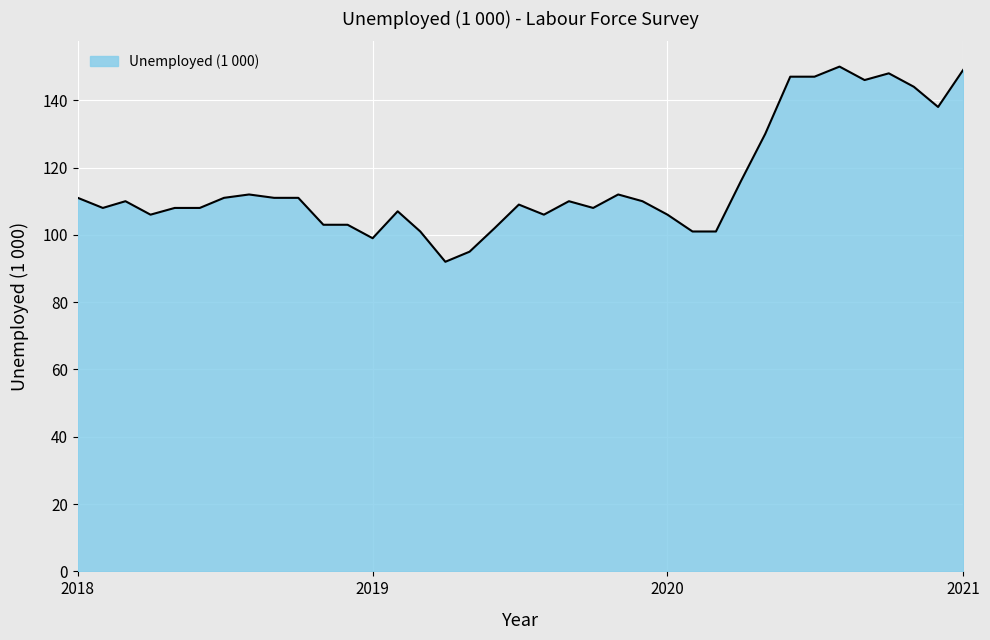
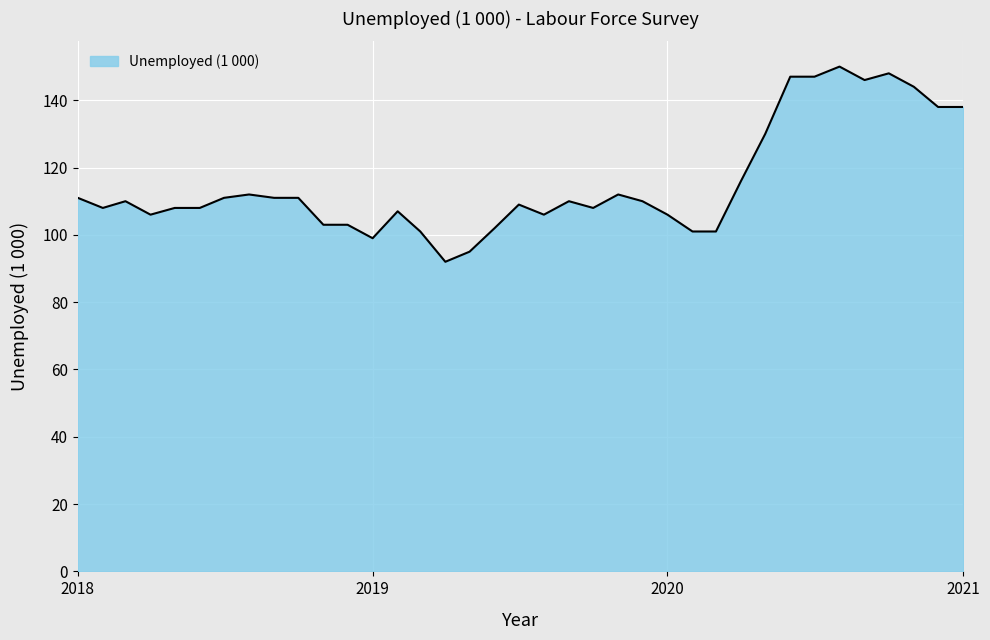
2021: 149 -> 138
